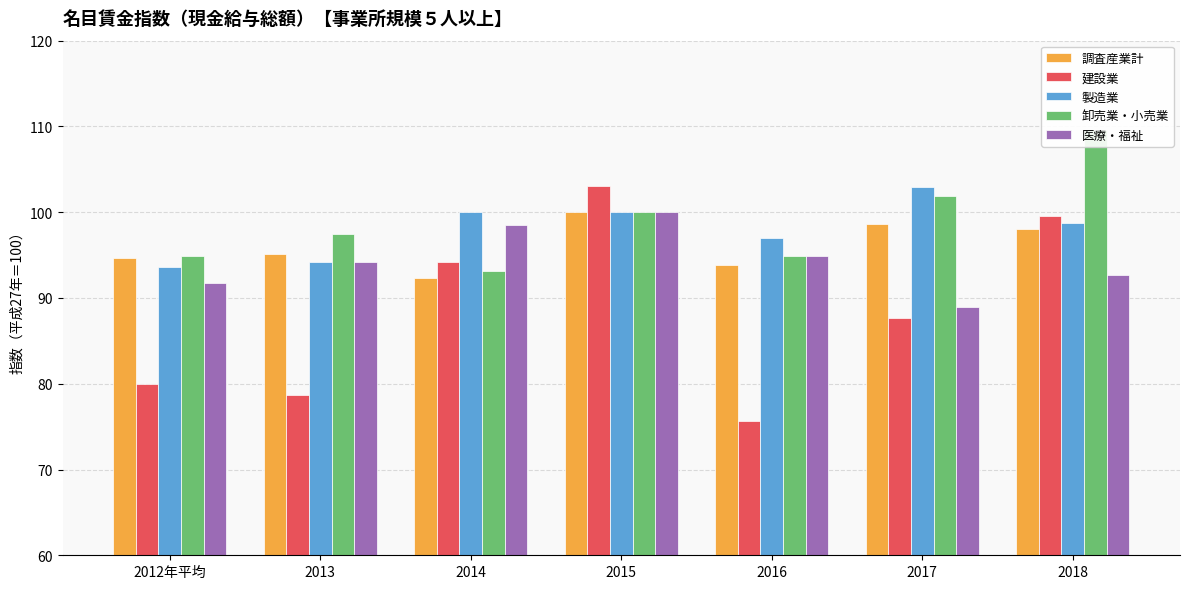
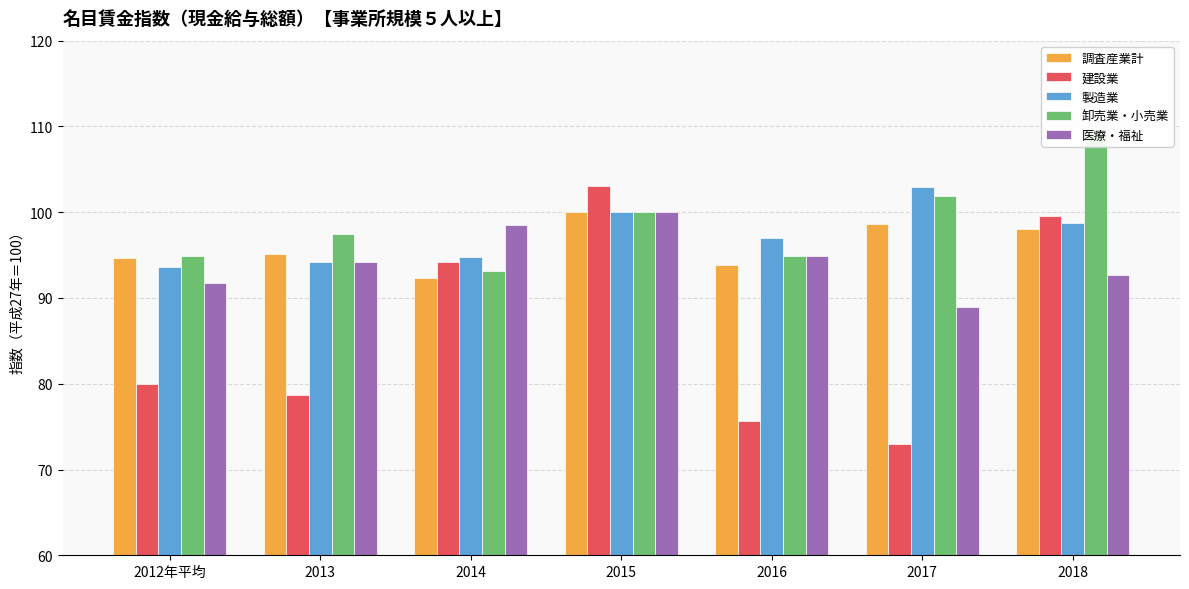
製造業, 2014: 100 -> 95
建設業, 2017: 88 -> 73
